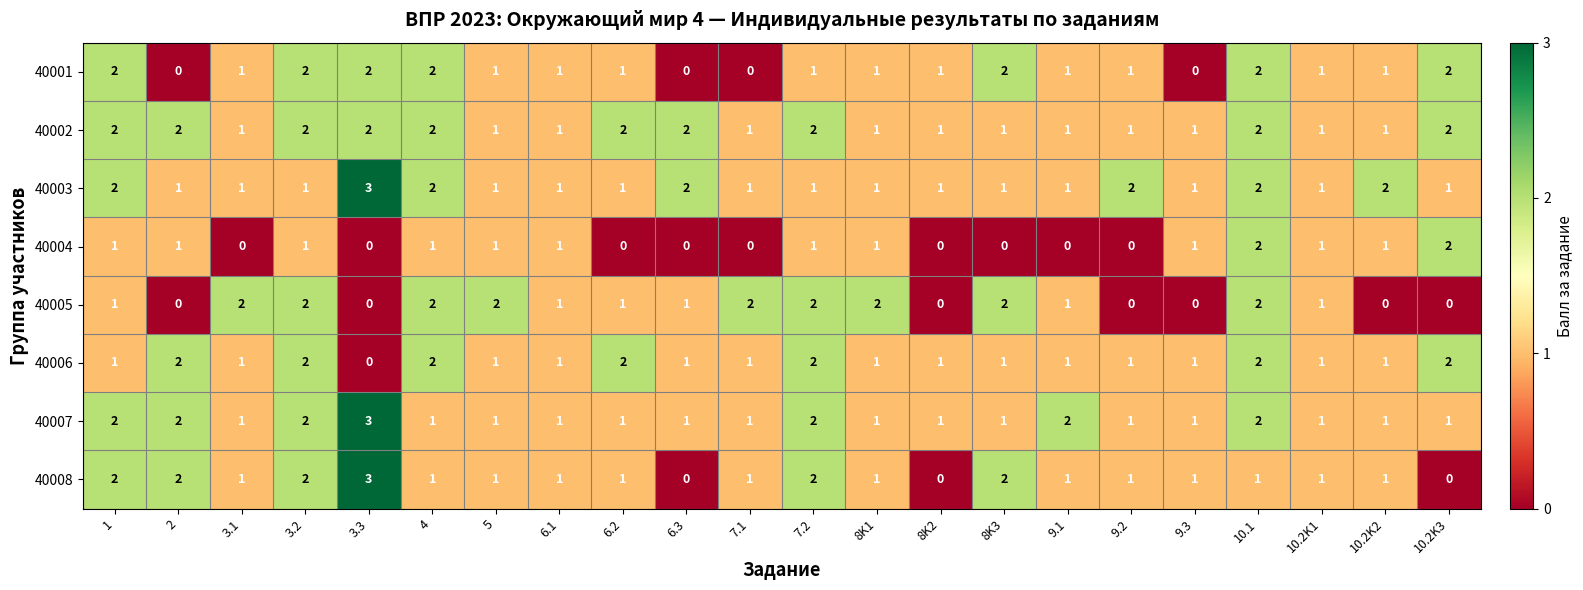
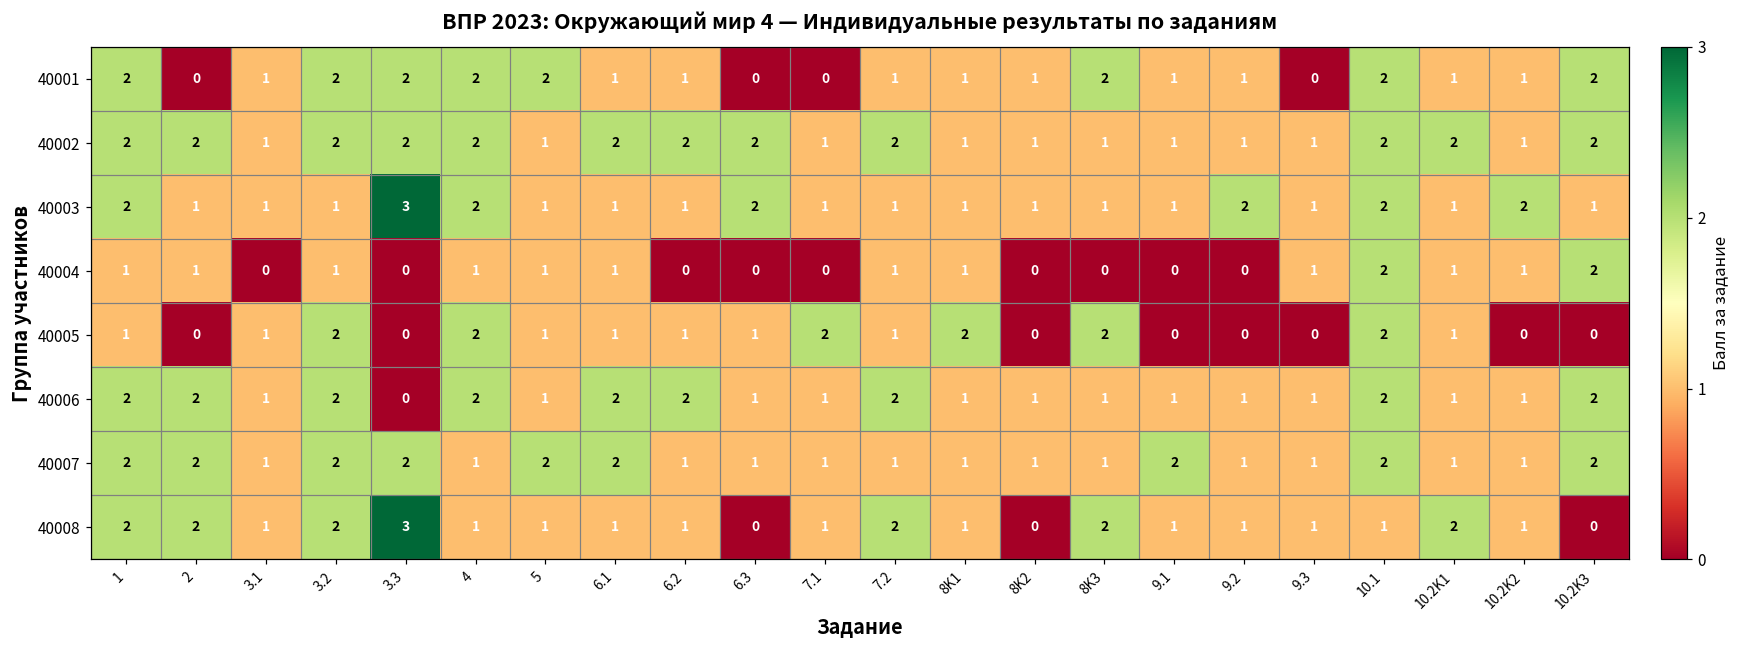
40001, 5: 1 -> 2
40002, 6.1: 1 -> 2
40002, 10.2K1: 1 -> 2
40005, 3.1: 2 -> 1
40005, 5: 2 -> 1
40005, 7.2: 2 -> 1
40005, 9.1: 1 -> 0
40006, 1: 1 -> 2
40006, 6.1: 1 -> 2
40007, 3.3: 3 -> 2
40007, 5: 1 -> 2
40007, 6.1: 1 -> 2
40007, 7.2: 2 -> 1
40007, 10.2K3: 1 -> 2
40008, 10.2K1: 1 -> 2
